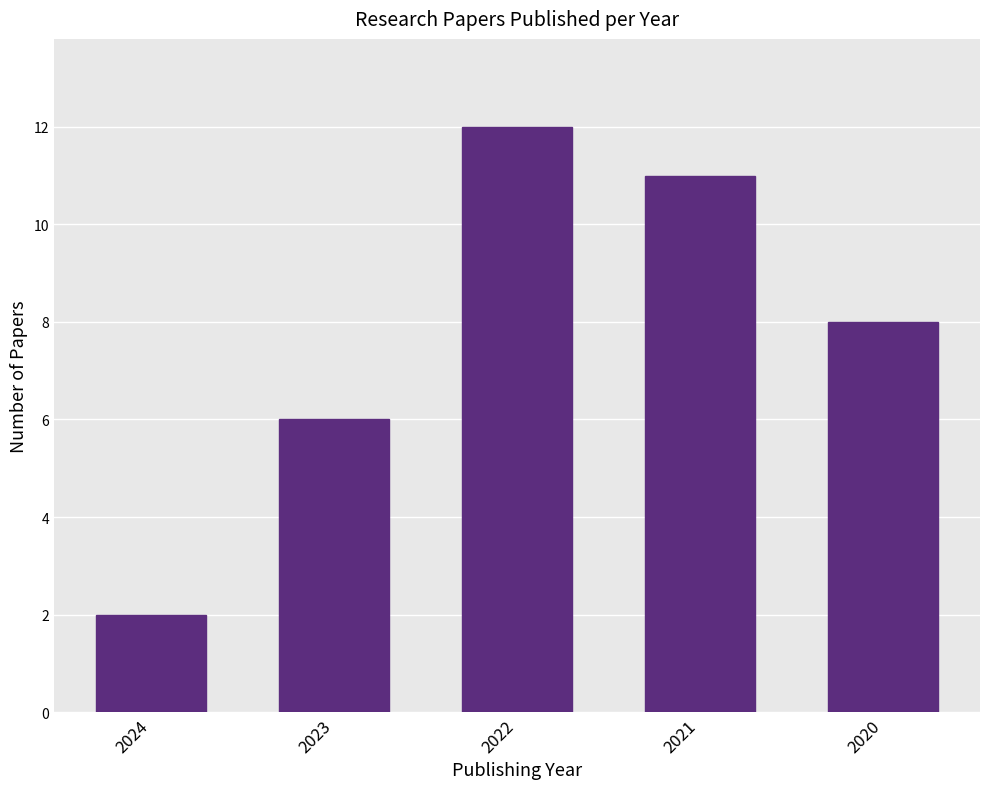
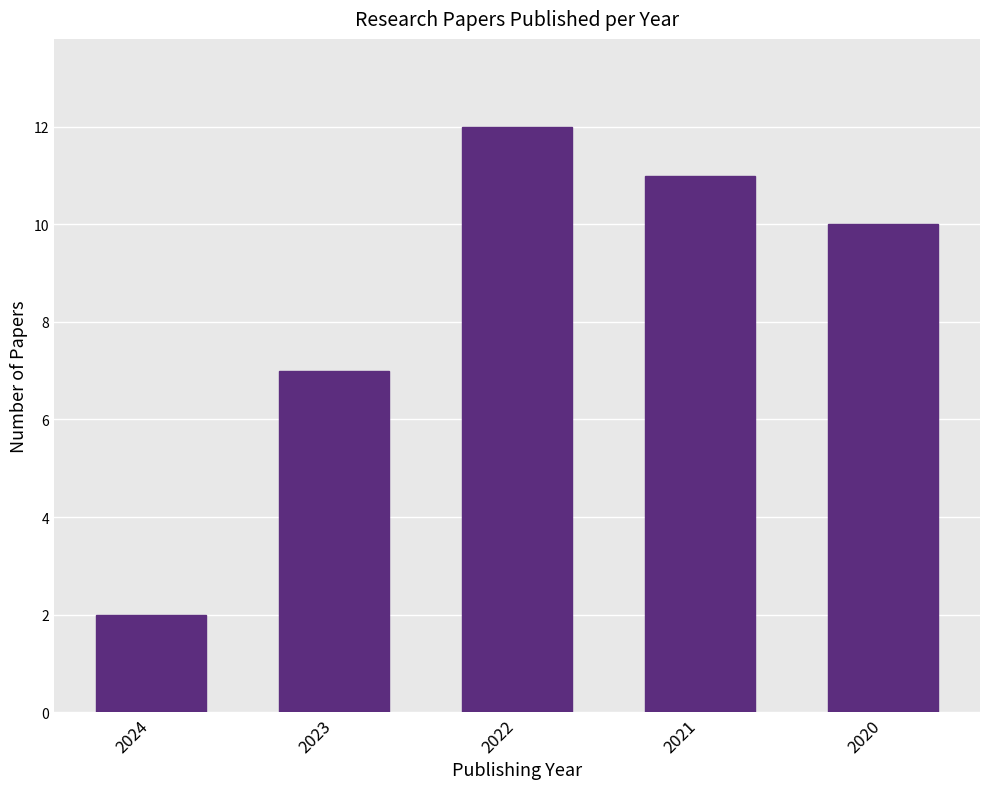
2023: 6 -> 7
2020: 8 -> 10
